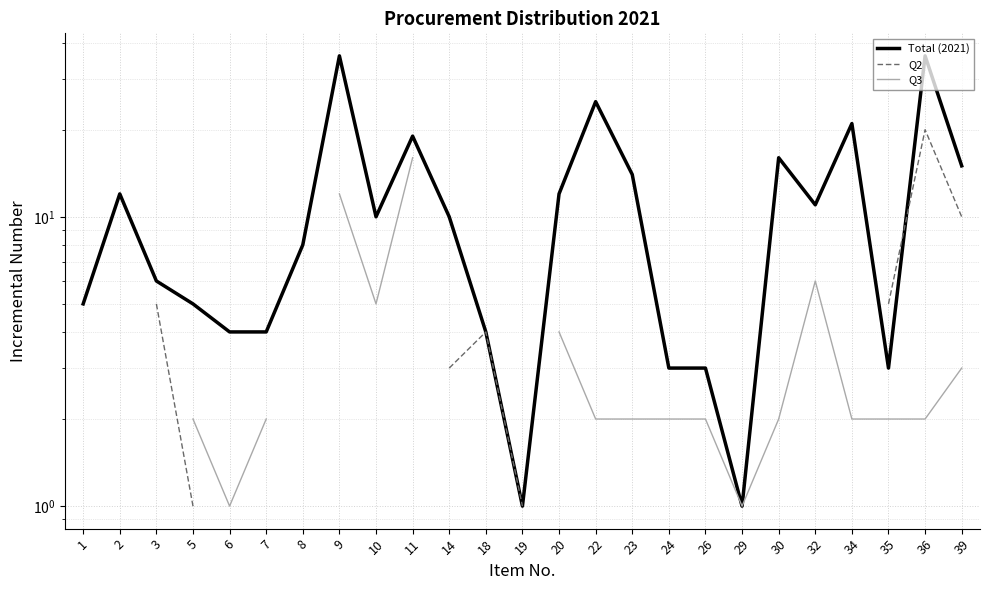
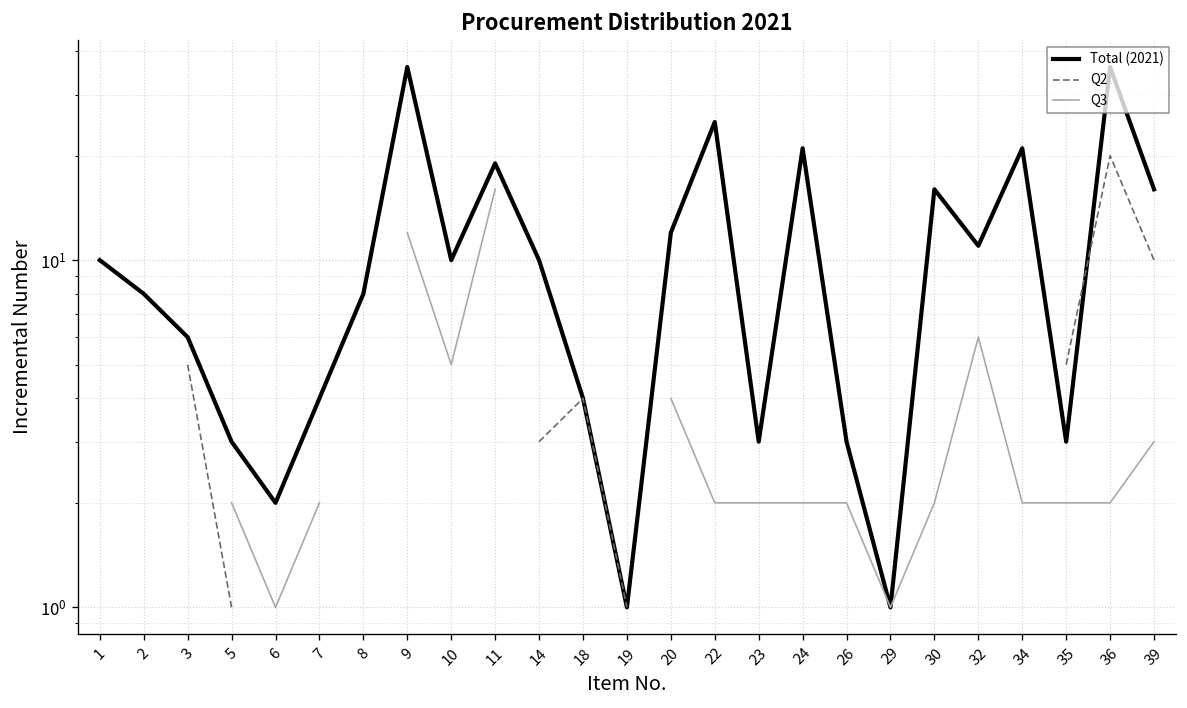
Total (2021), 1: 5 -> 10
Total (2021), 2: 12 -> 8
Total (2021), 5: 5 -> 3
Total (2021), 6: 4 -> 2
Total (2021), 23: 14 -> 3
Total (2021), 24: 3 -> 21
Total (2021), 39: 15 -> 16
